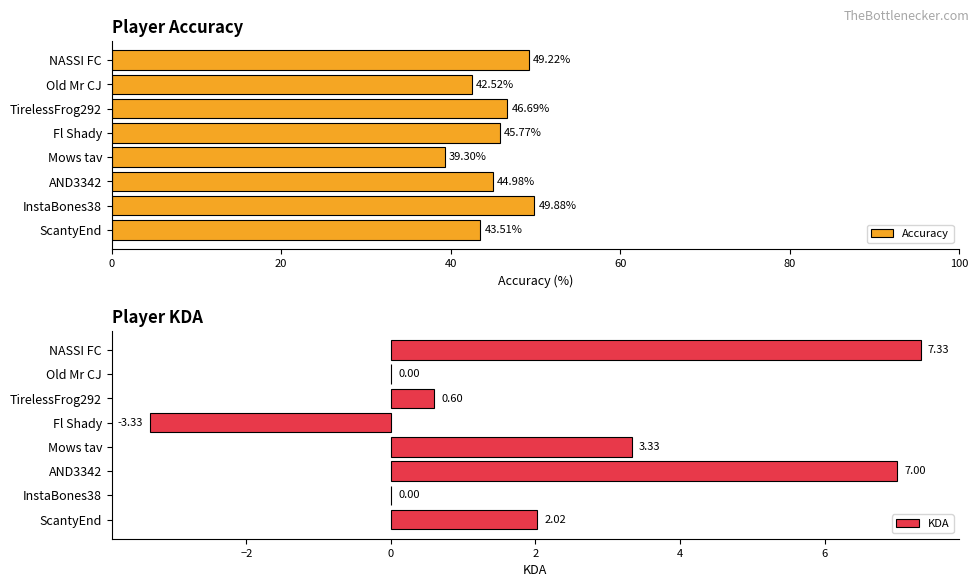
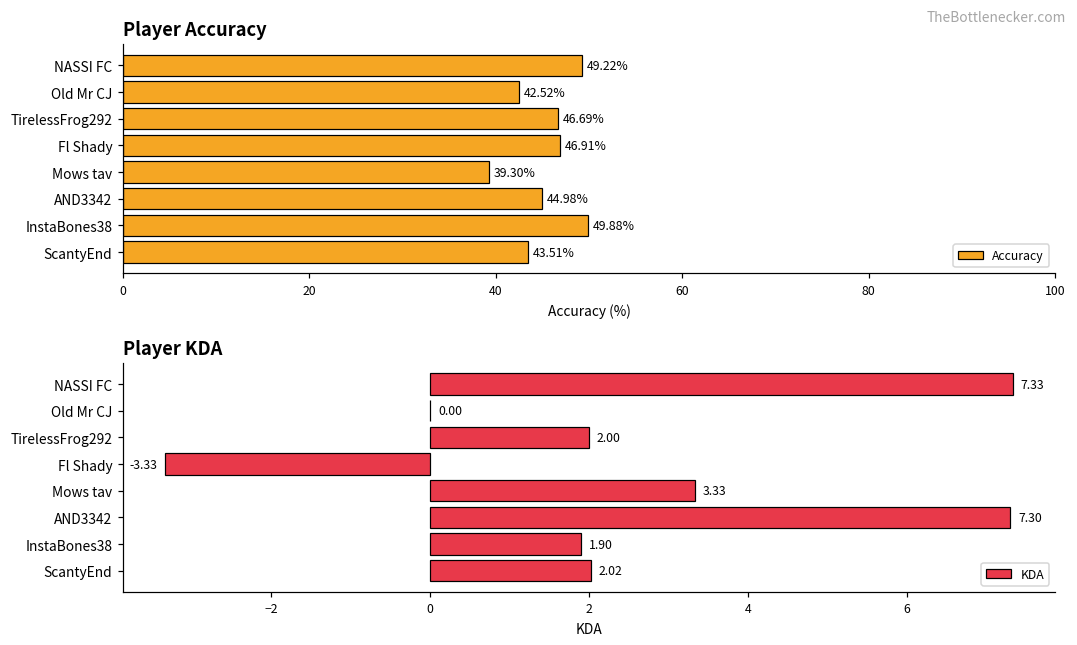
Player Accuracy, Fl Shady: 45.77% -> 46.91%
Player KDA, TirelessFrog292: 0.60 -> 2.00
Player KDA, AND3342: 7.00 -> 7.30
Player KDA, InstaBones38: 0.00 -> 1.90
